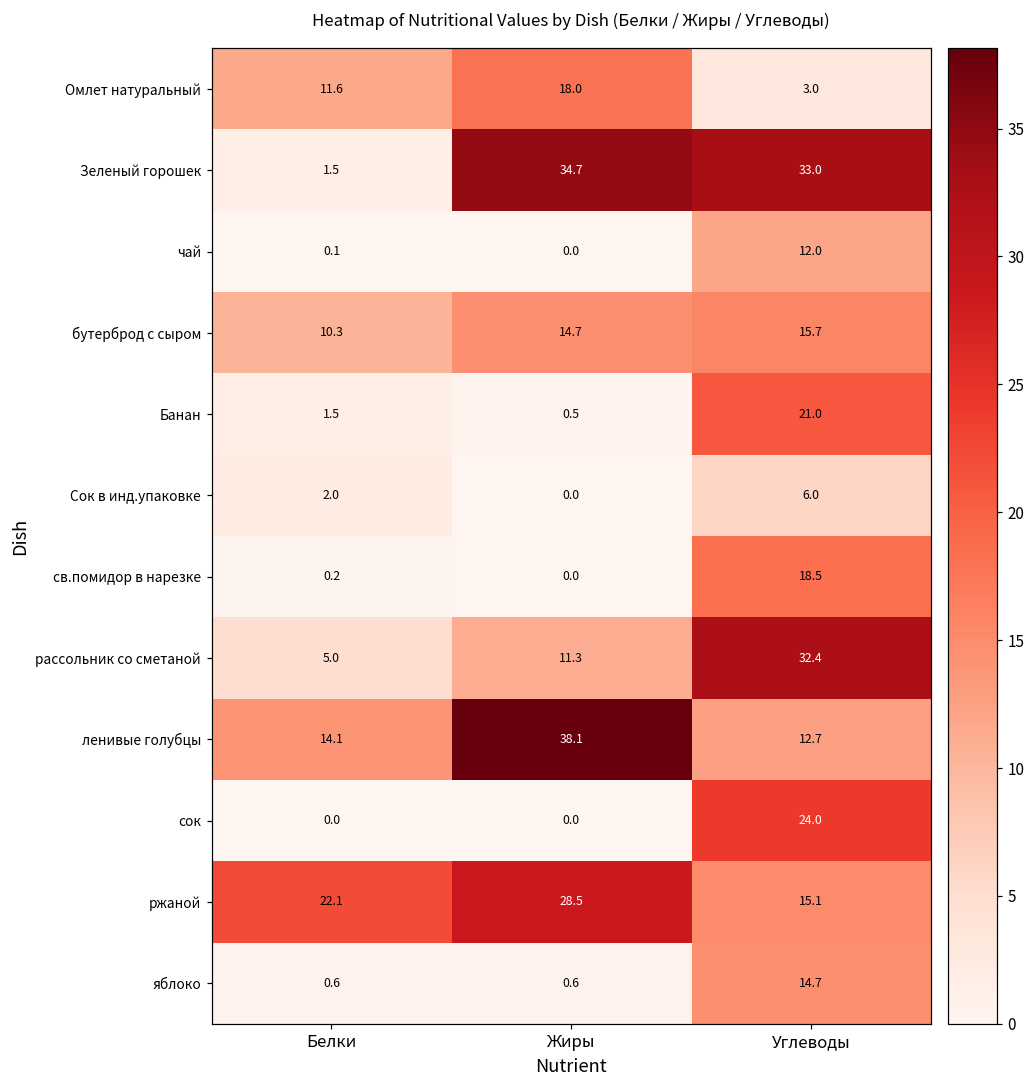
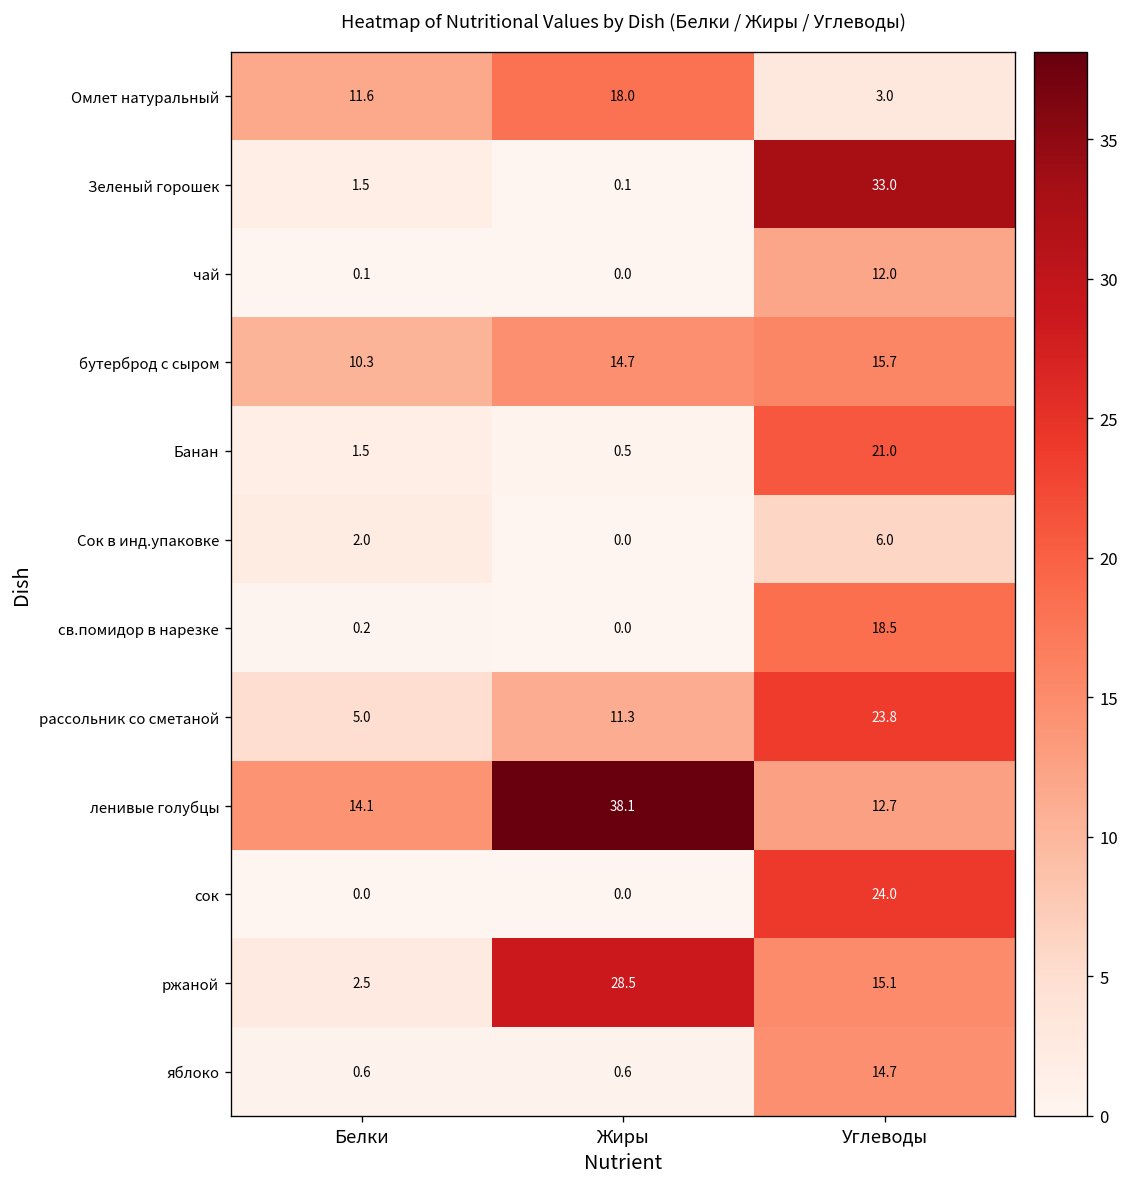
Зеленый горошек, Жиры: 34.7 -> 0.1
рассольник со сметаной, Углеводы: 32.4 -> 23.8
ржаной, Белки: 22.1 -> 2.5
